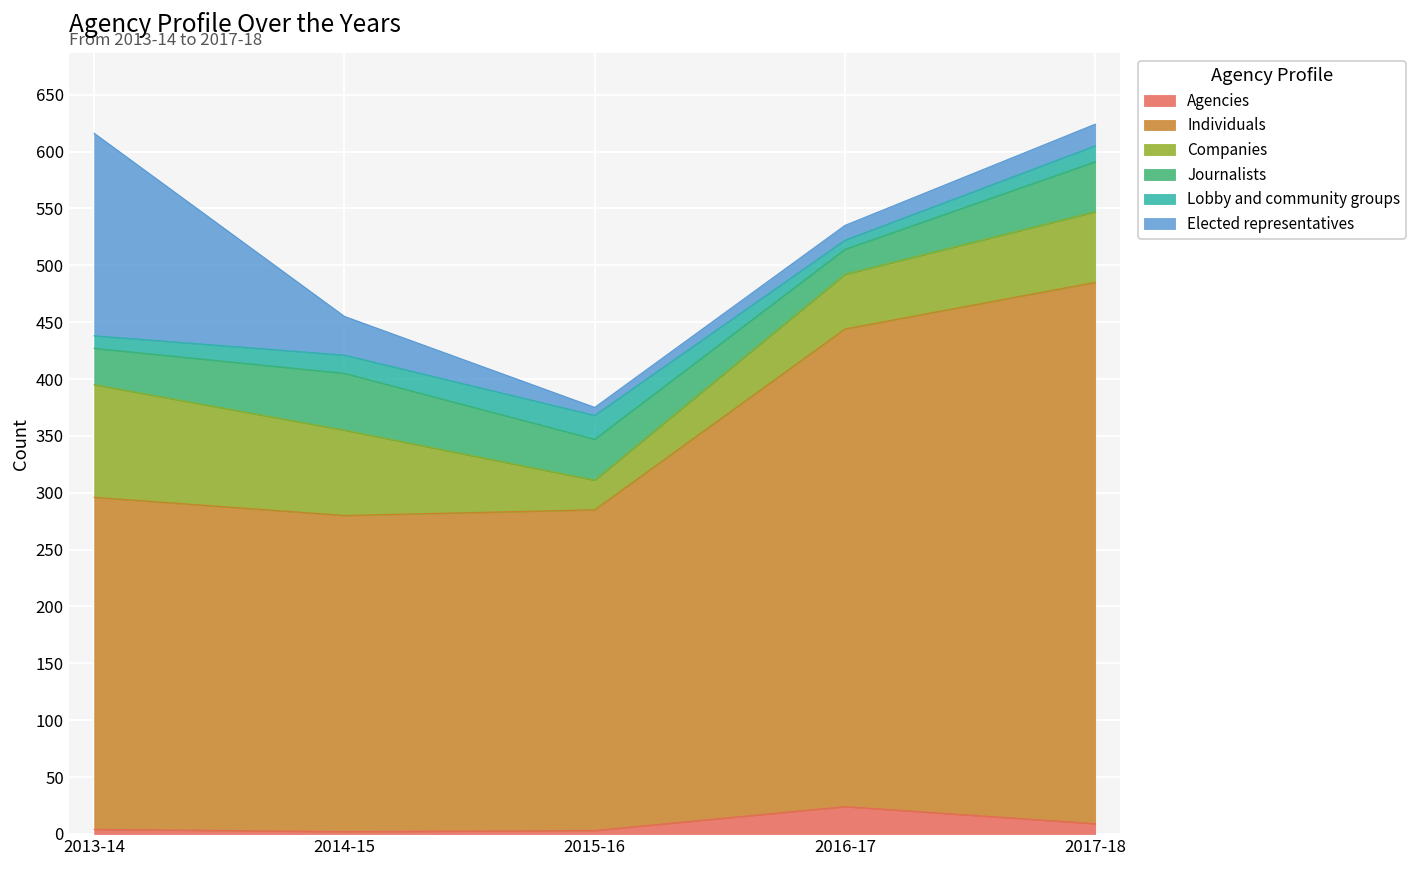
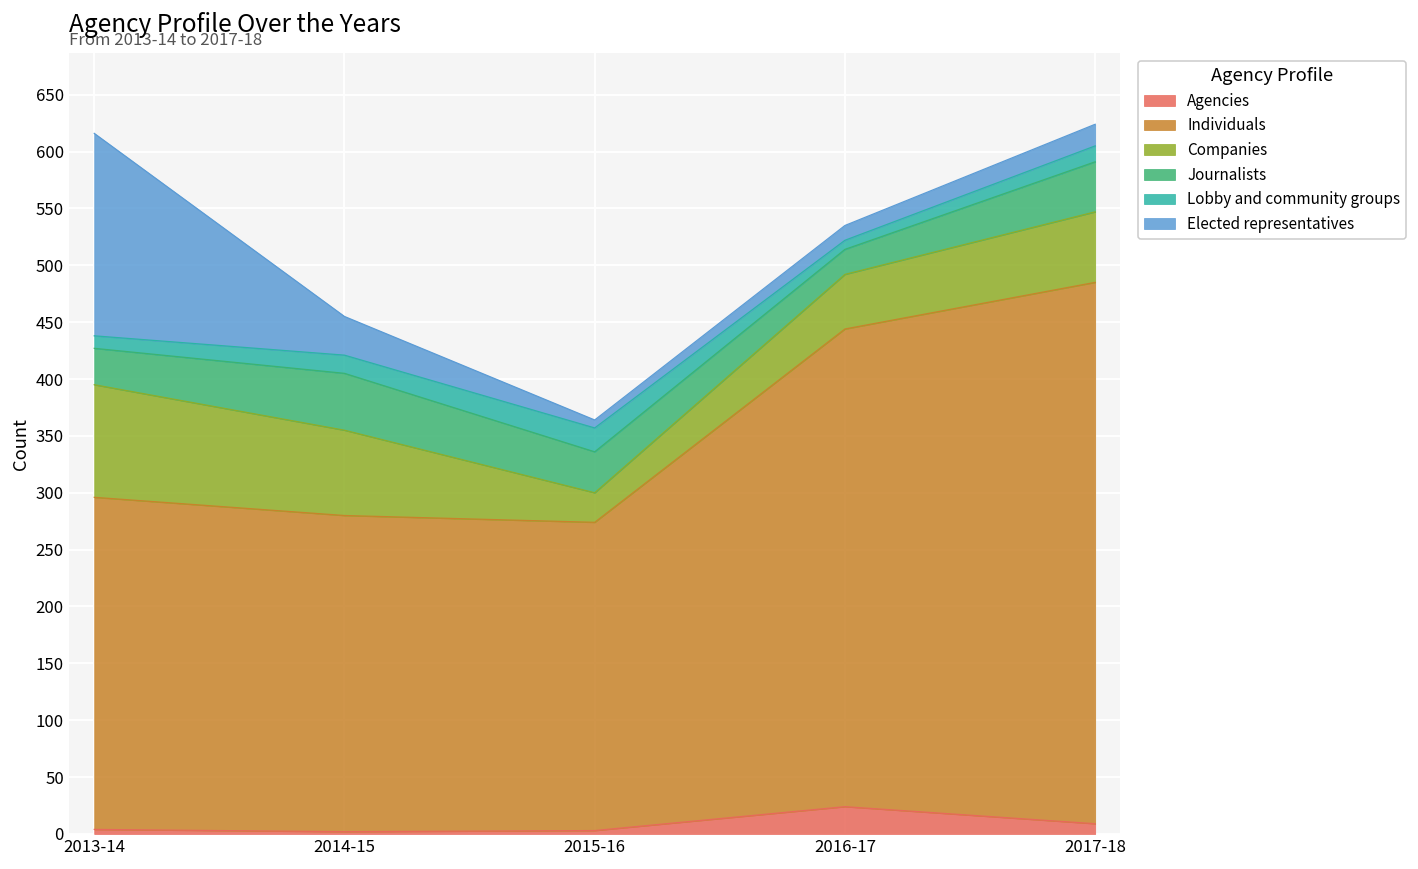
Individuals, 2015-16: 282 -> 271
